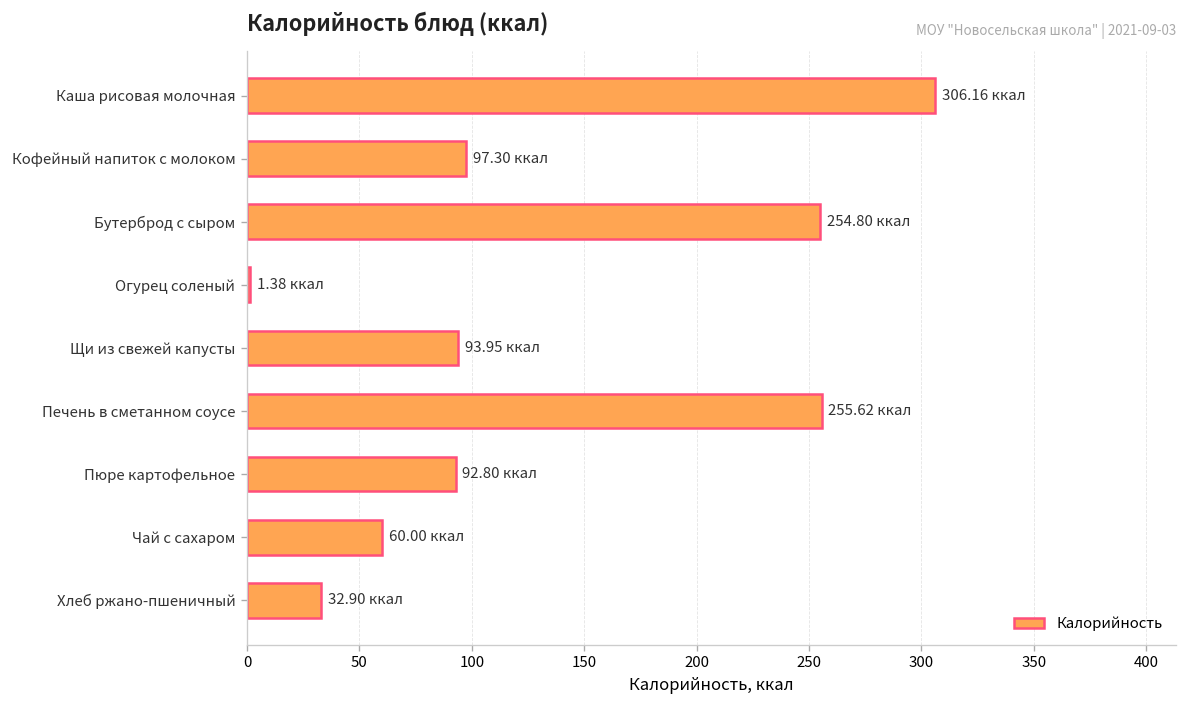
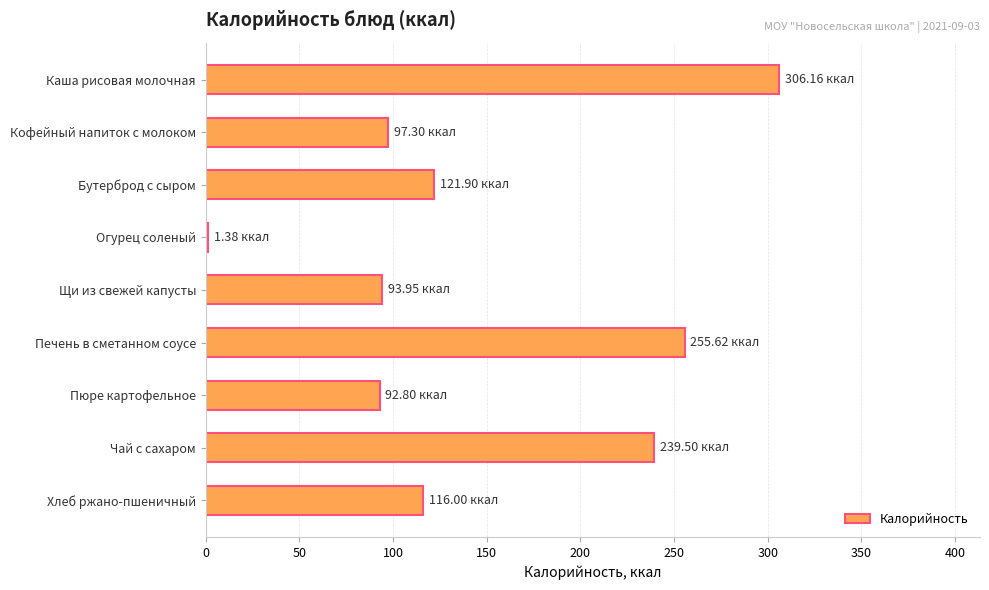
Бутерброд с сыром: 254.80 -> 121.90
Чай с сахаром: 60.00 -> 239.50
Хлеб ржано-пшеничный: 32.90 -> 116.00
